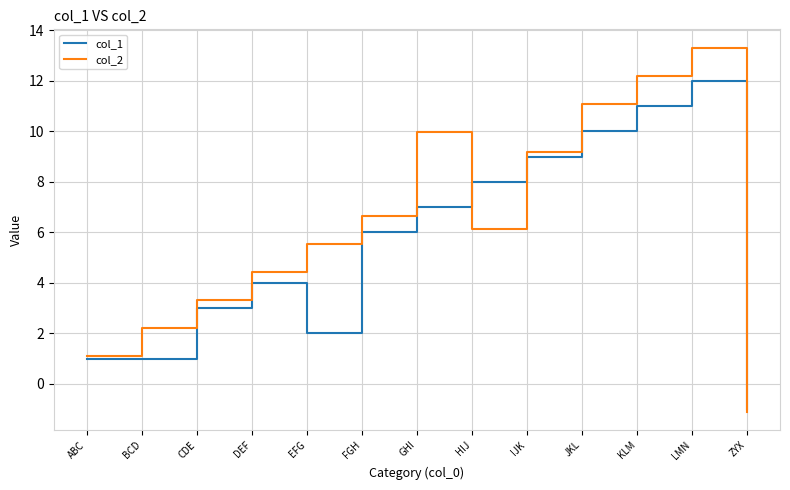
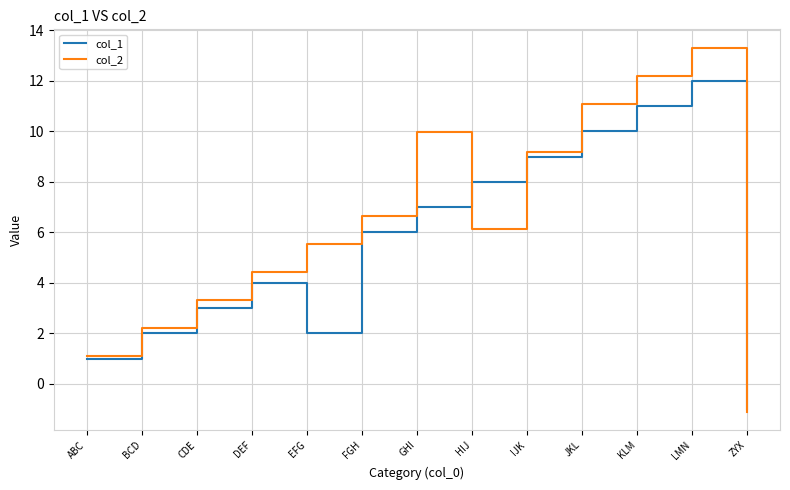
col_1, BCD: 1 -> 2
